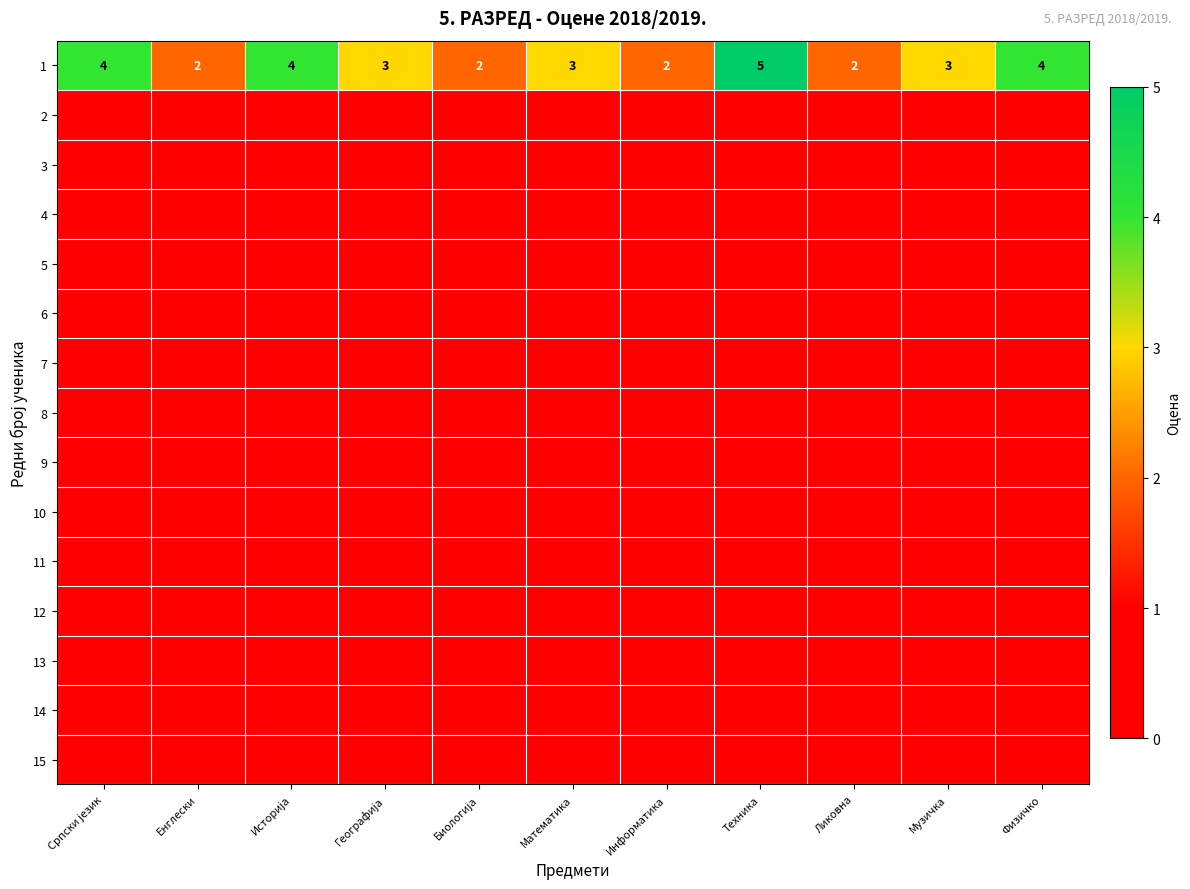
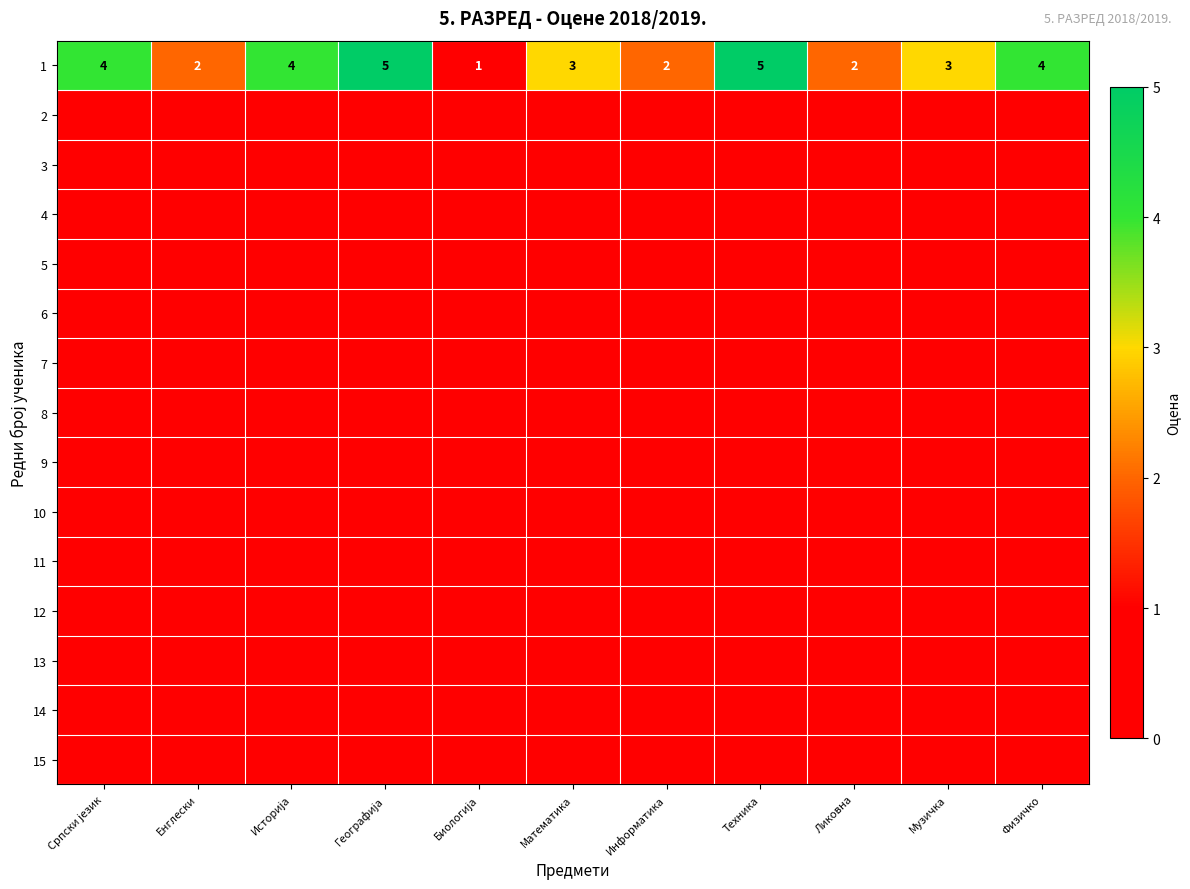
1, Географија: 3 -> 5
1, Биологија: 2 -> 1
